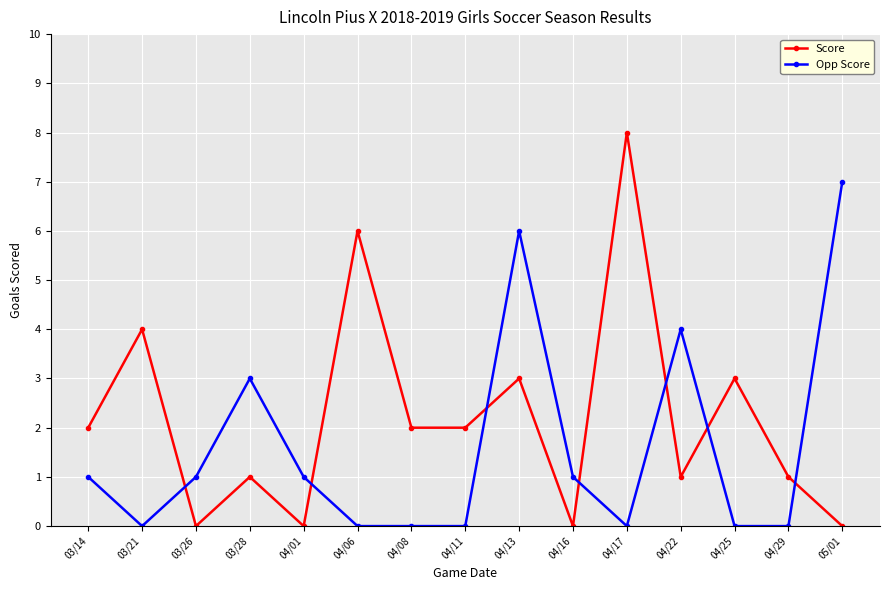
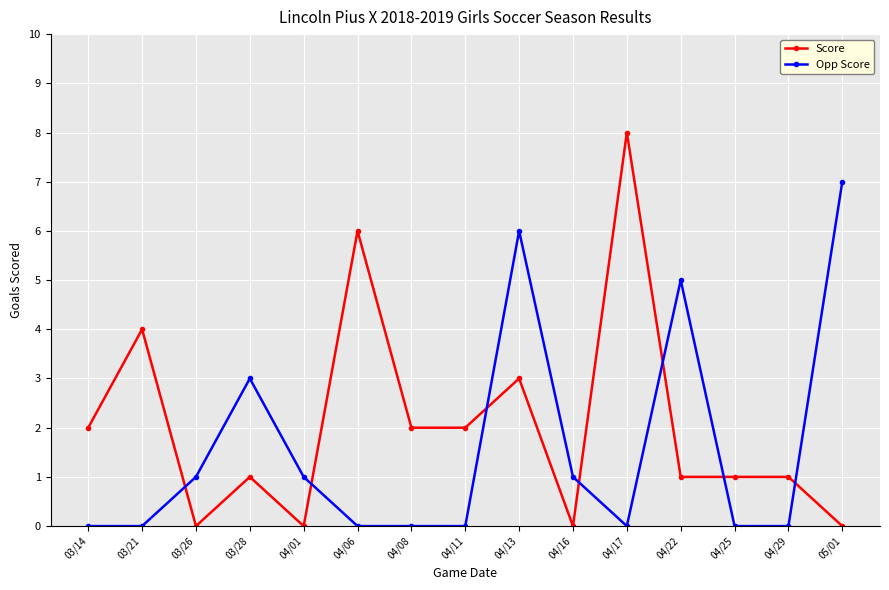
Opp Score, 03/14: 1 -> 0
Opp Score, 04/22: 4 -> 5
Score, 04/25: 3 -> 1
